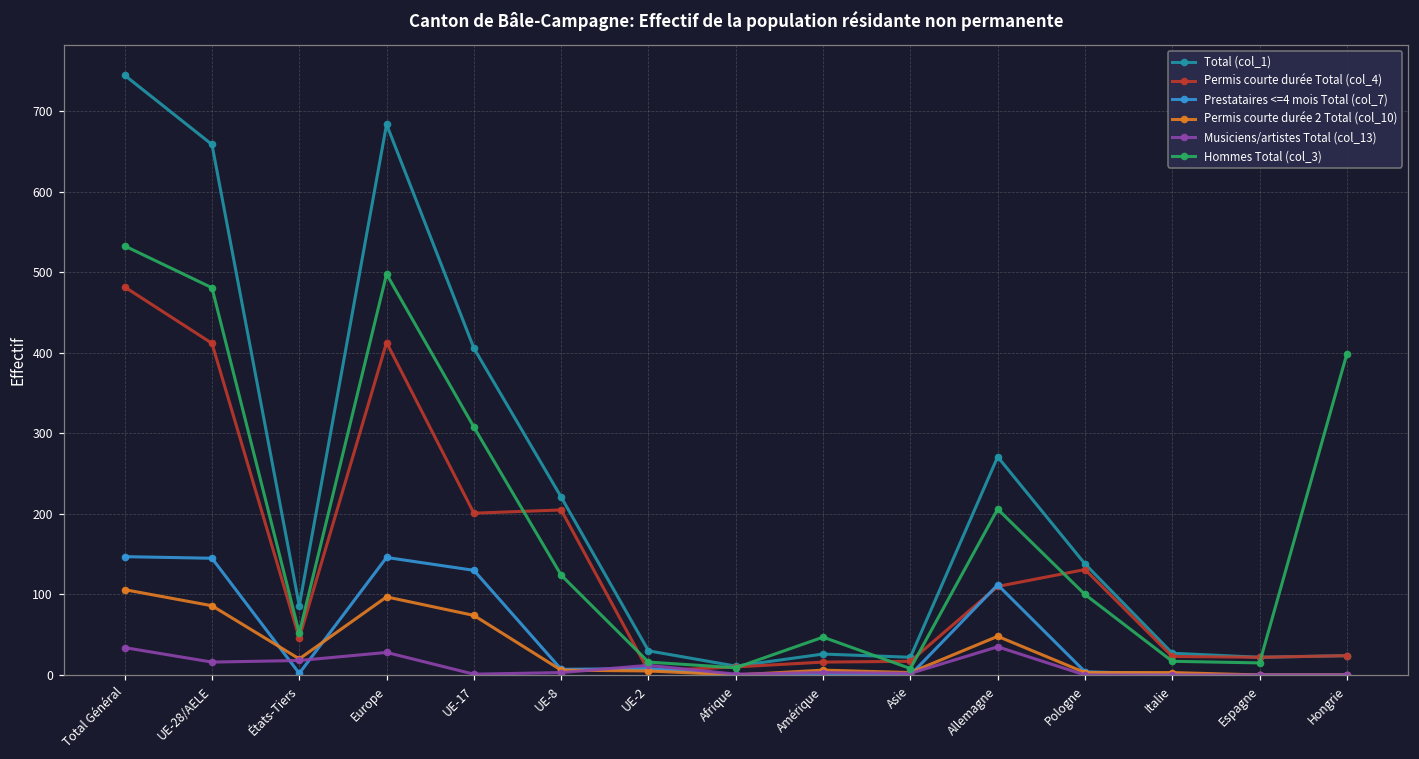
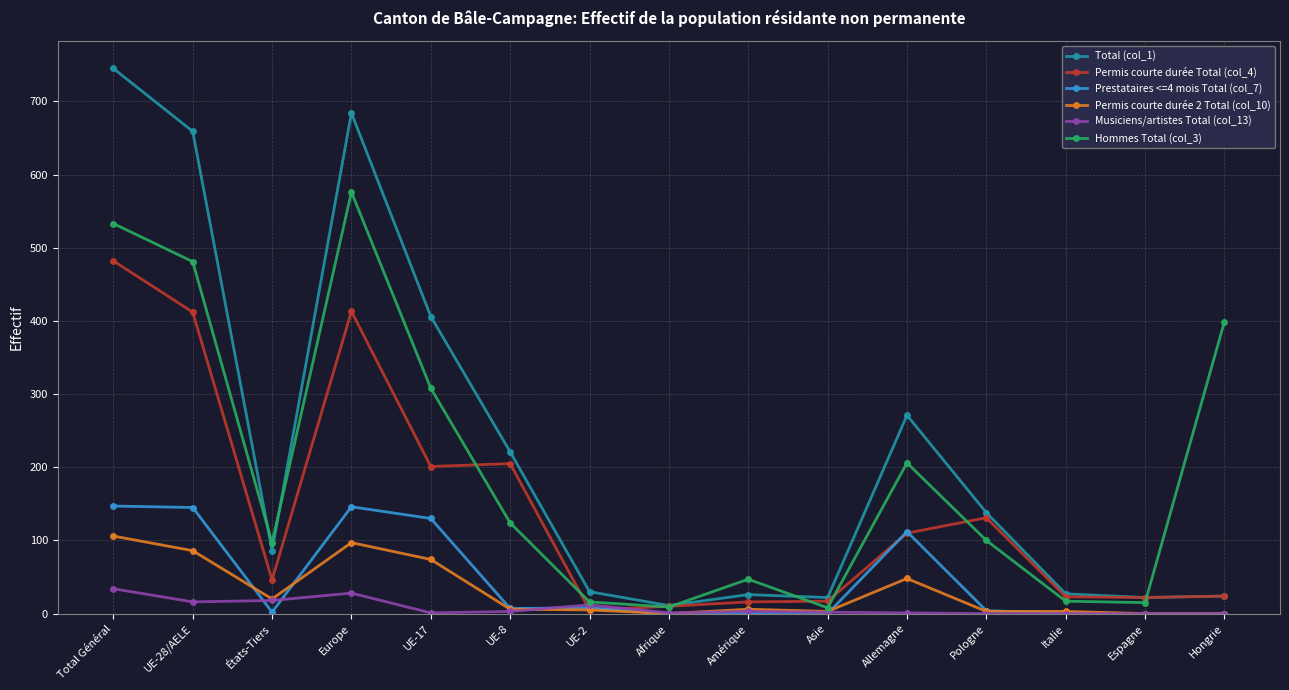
Hommes Total (col_3), États-Tiers: 50 -> 100
Hommes Total (col_3), Europe: 500 -> 580
Musiciens/artistes Total (col_13), Allemagne: 40 -> 0
